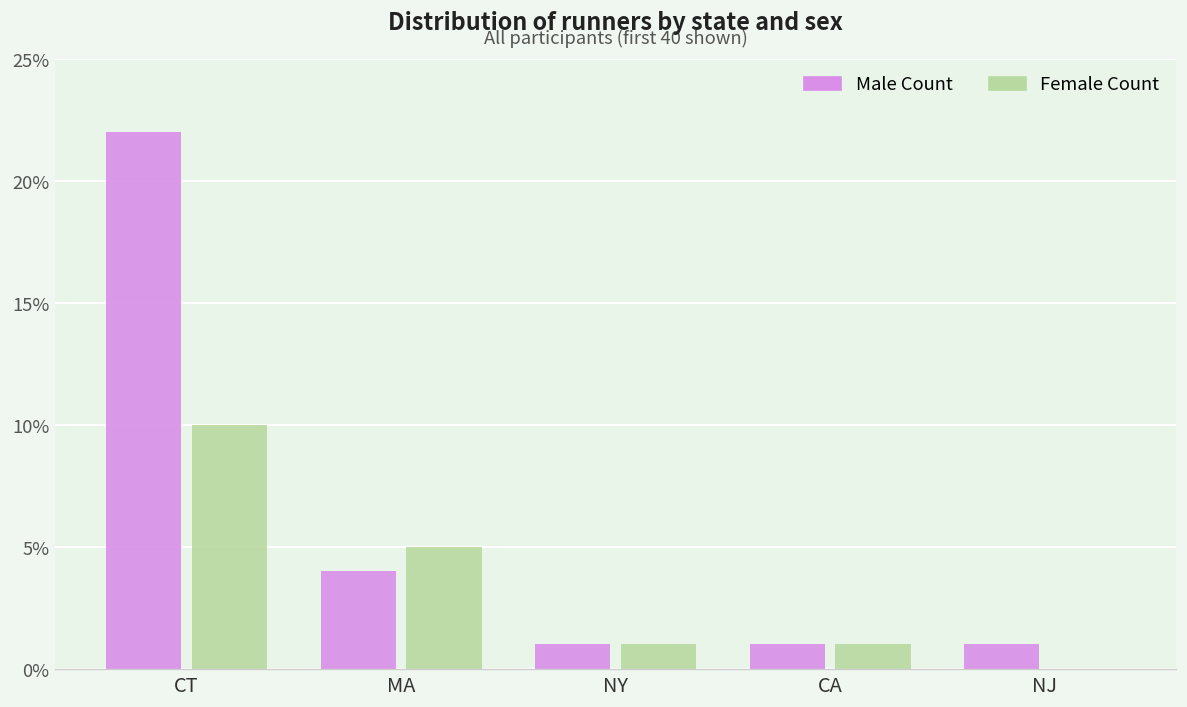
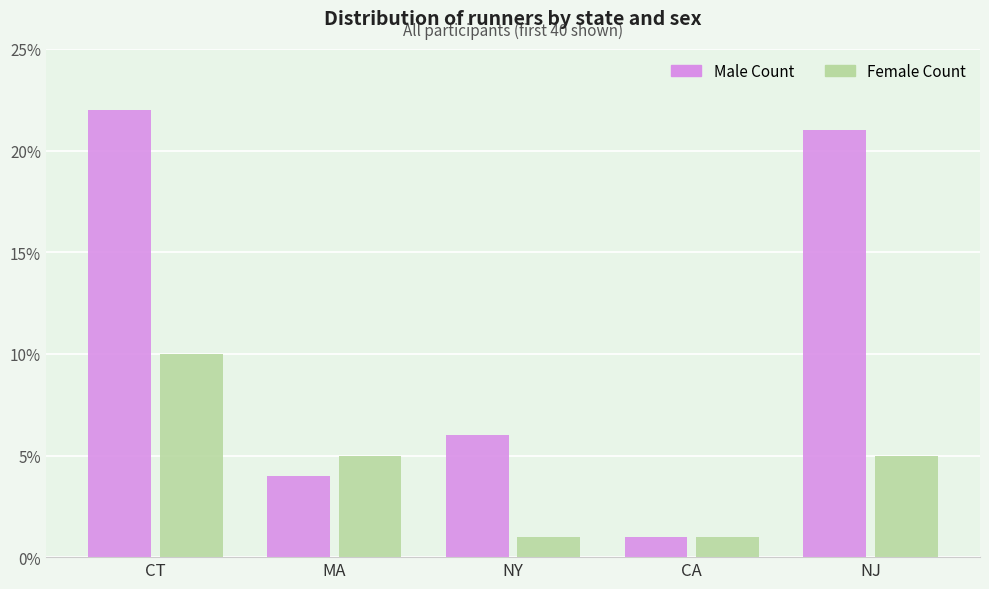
Male Count, NY: 1% -> 6%
Male Count, NJ: 1% -> 21%
Female Count, NJ: 0% -> 5%
